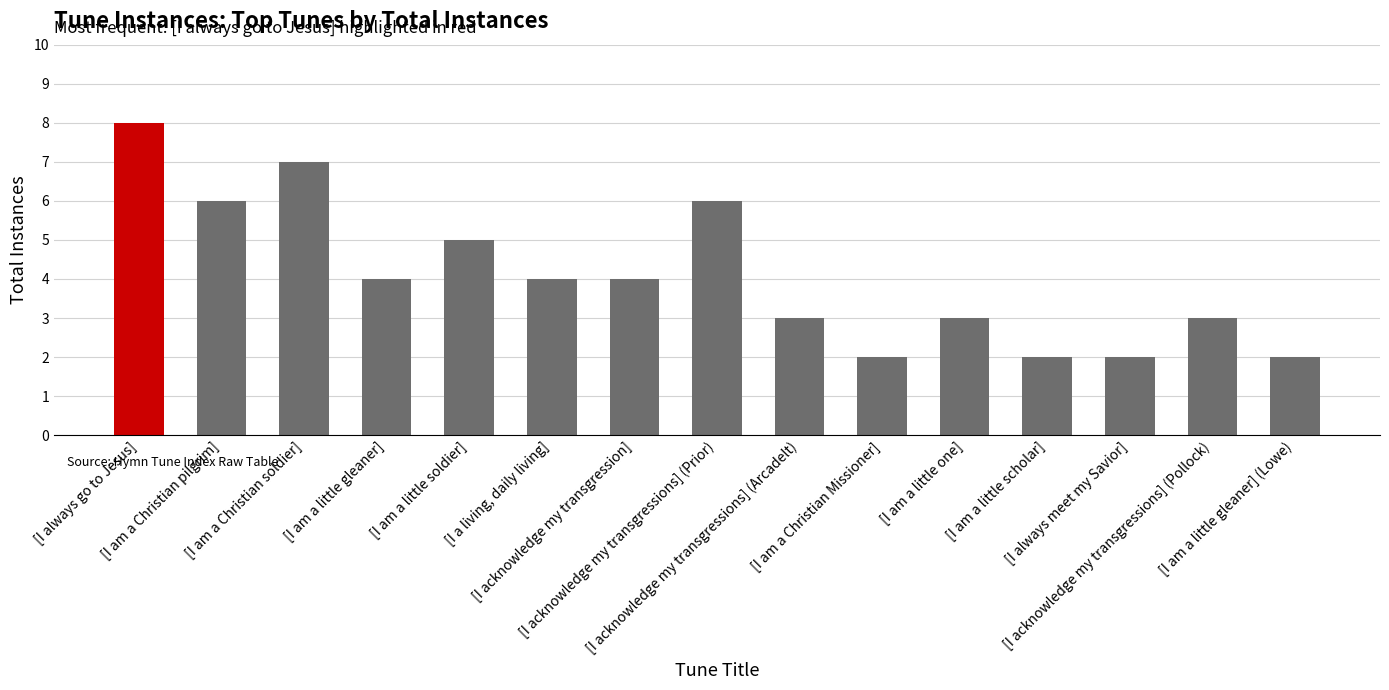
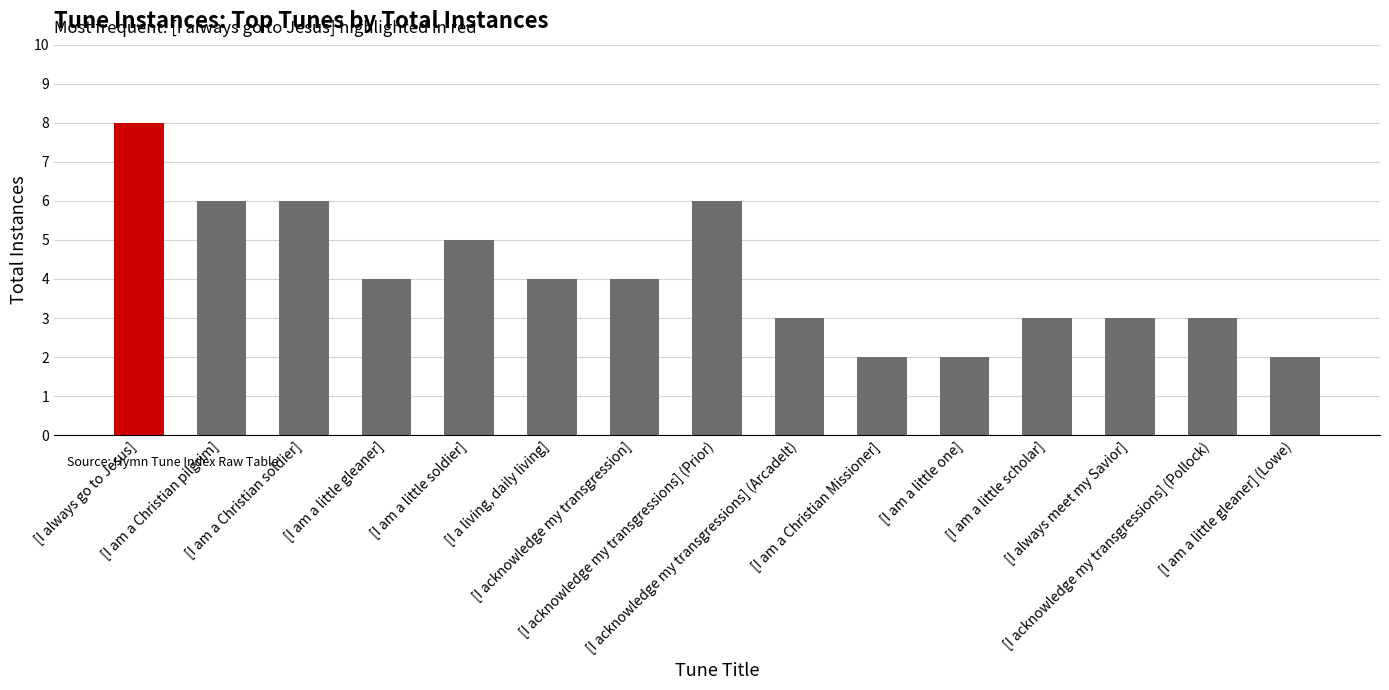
[I am a Christian soldier]: 7 -> 6
[I am a little one]: 3 -> 2
[I am a little scholar]: 2 -> 3
[I always meet my Savior]: 2 -> 3
